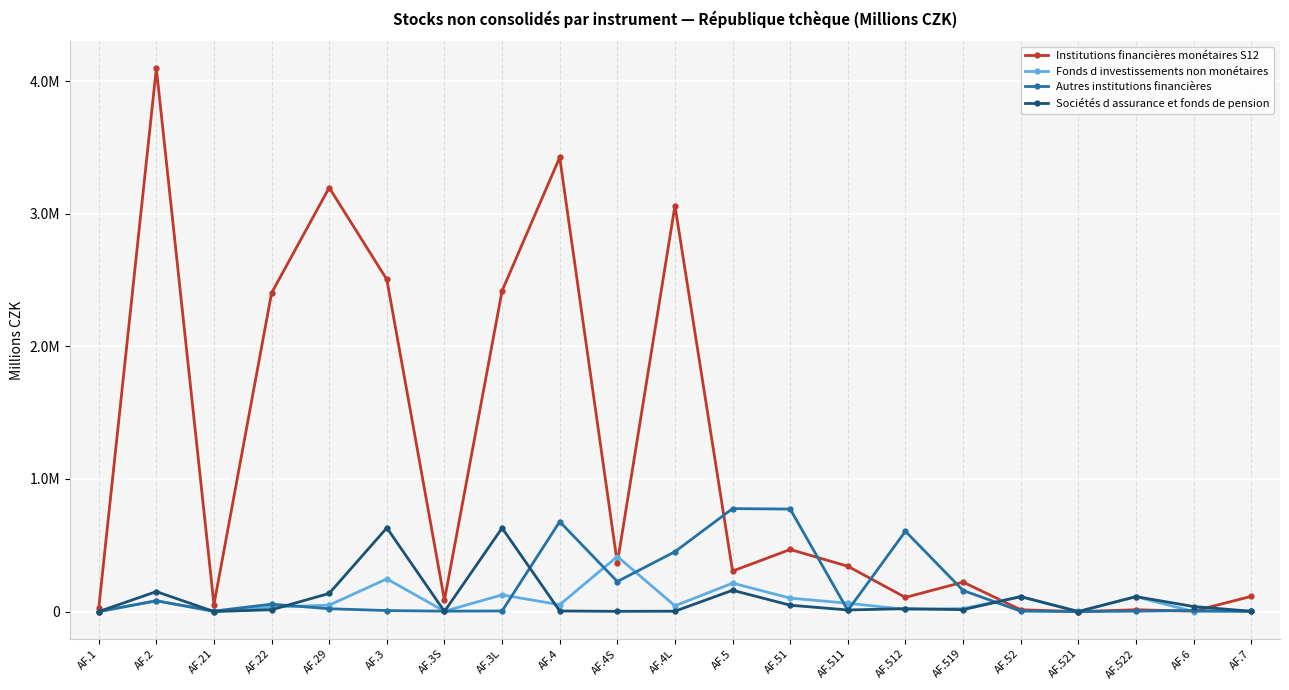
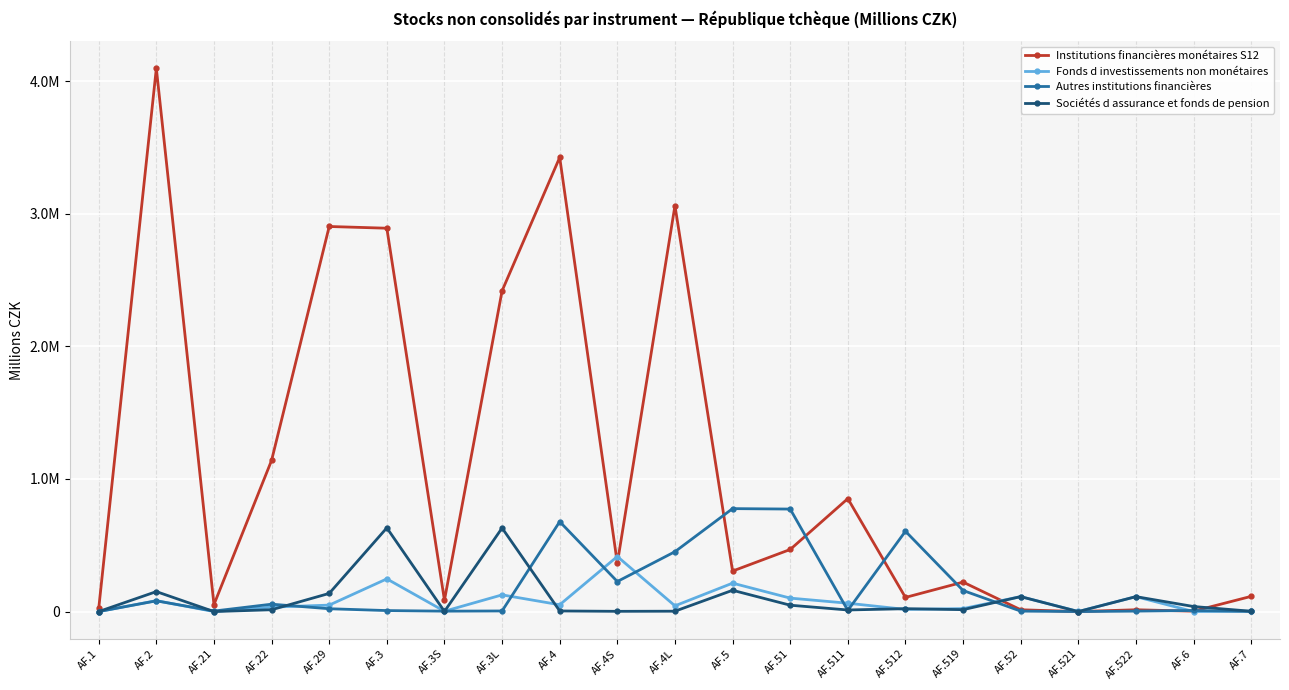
Institutions financières monétaires S12, AF.22: 2400000 -> 1140000
Institutions financières monétaires S12, AF.29: 3200000 -> 2900000
Institutions financières monétaires S12, AF.3: 2500000 -> 2890000
Institutions financières monétaires S12, AF.511: 340000 -> 850000
